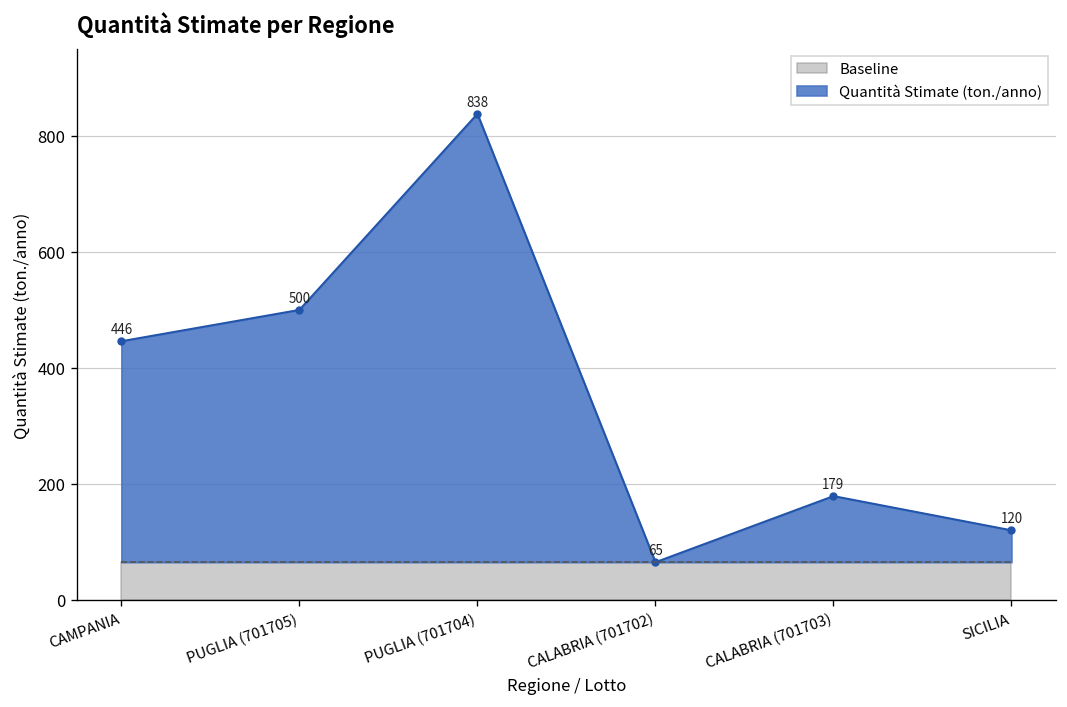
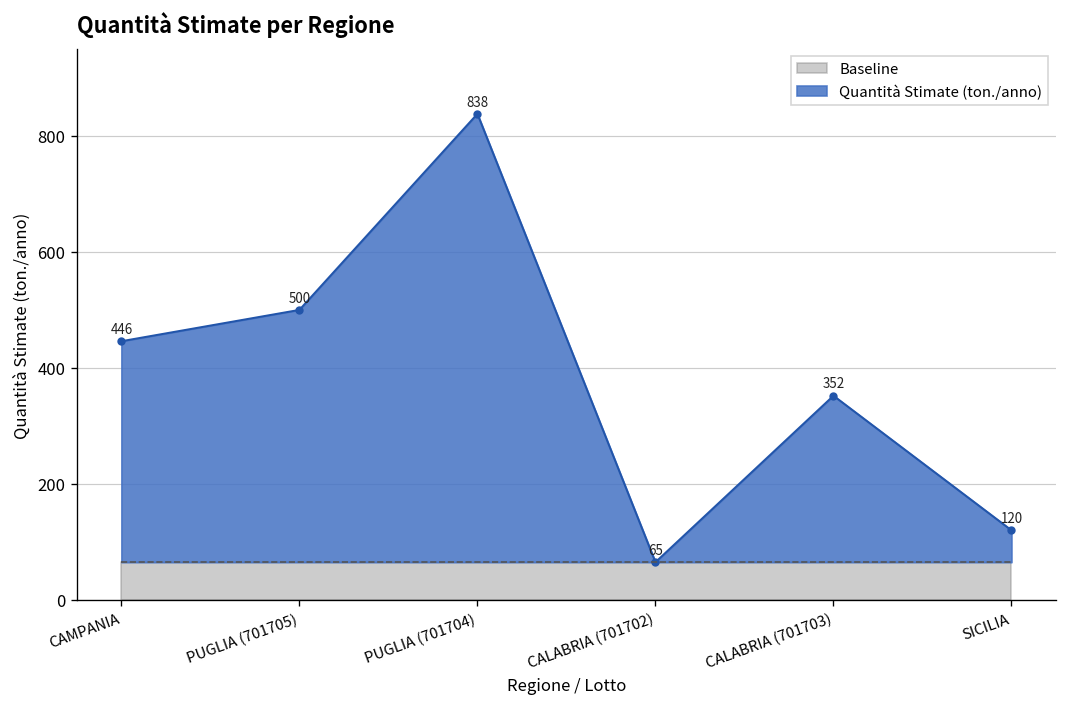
Quantità Stimate (ton./anno), CALABRIA (701703): 179 -> 352
